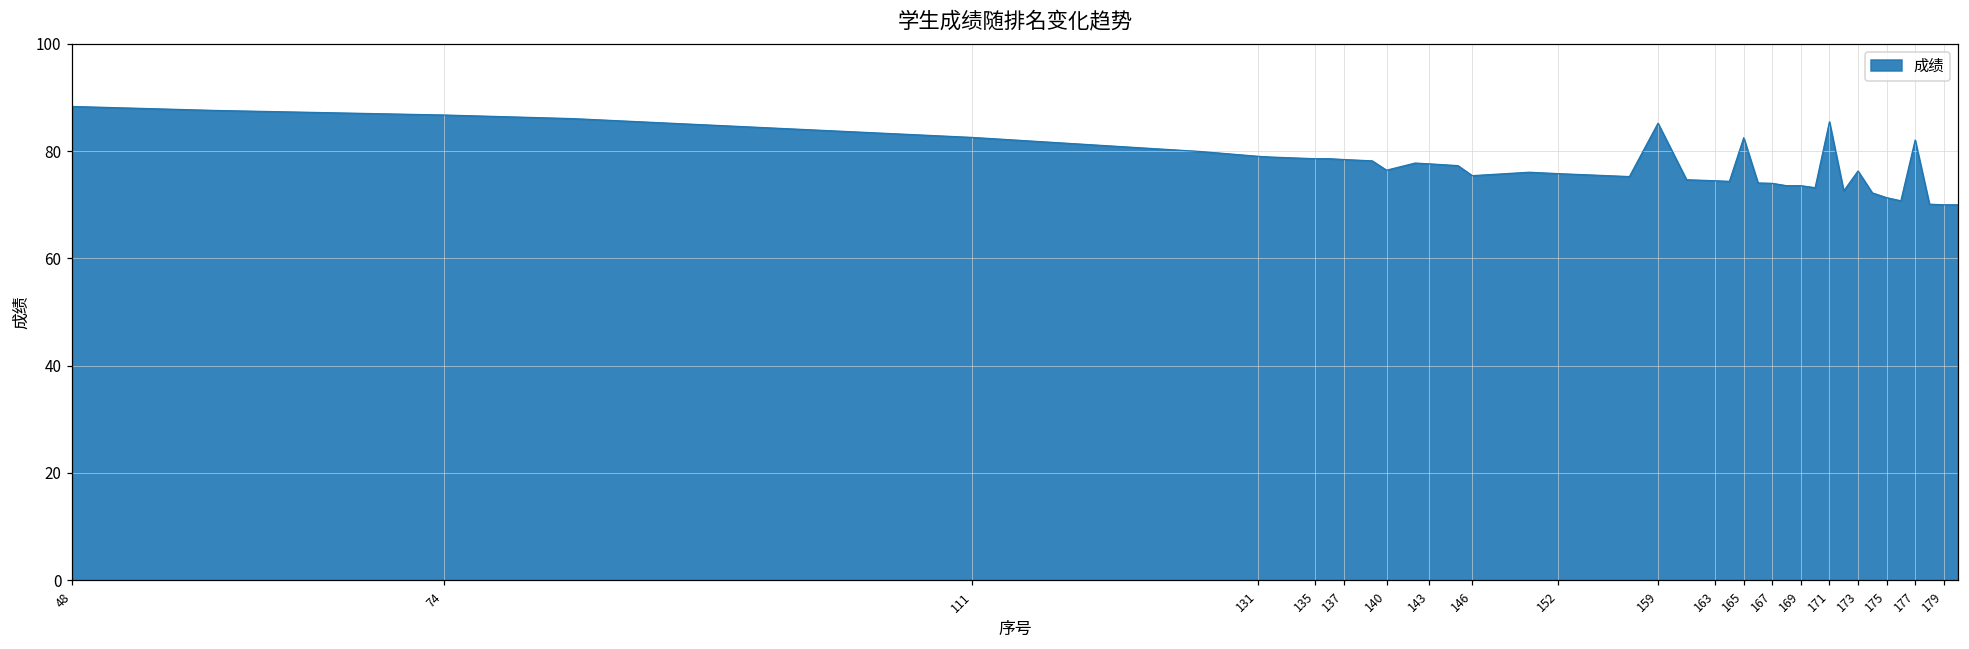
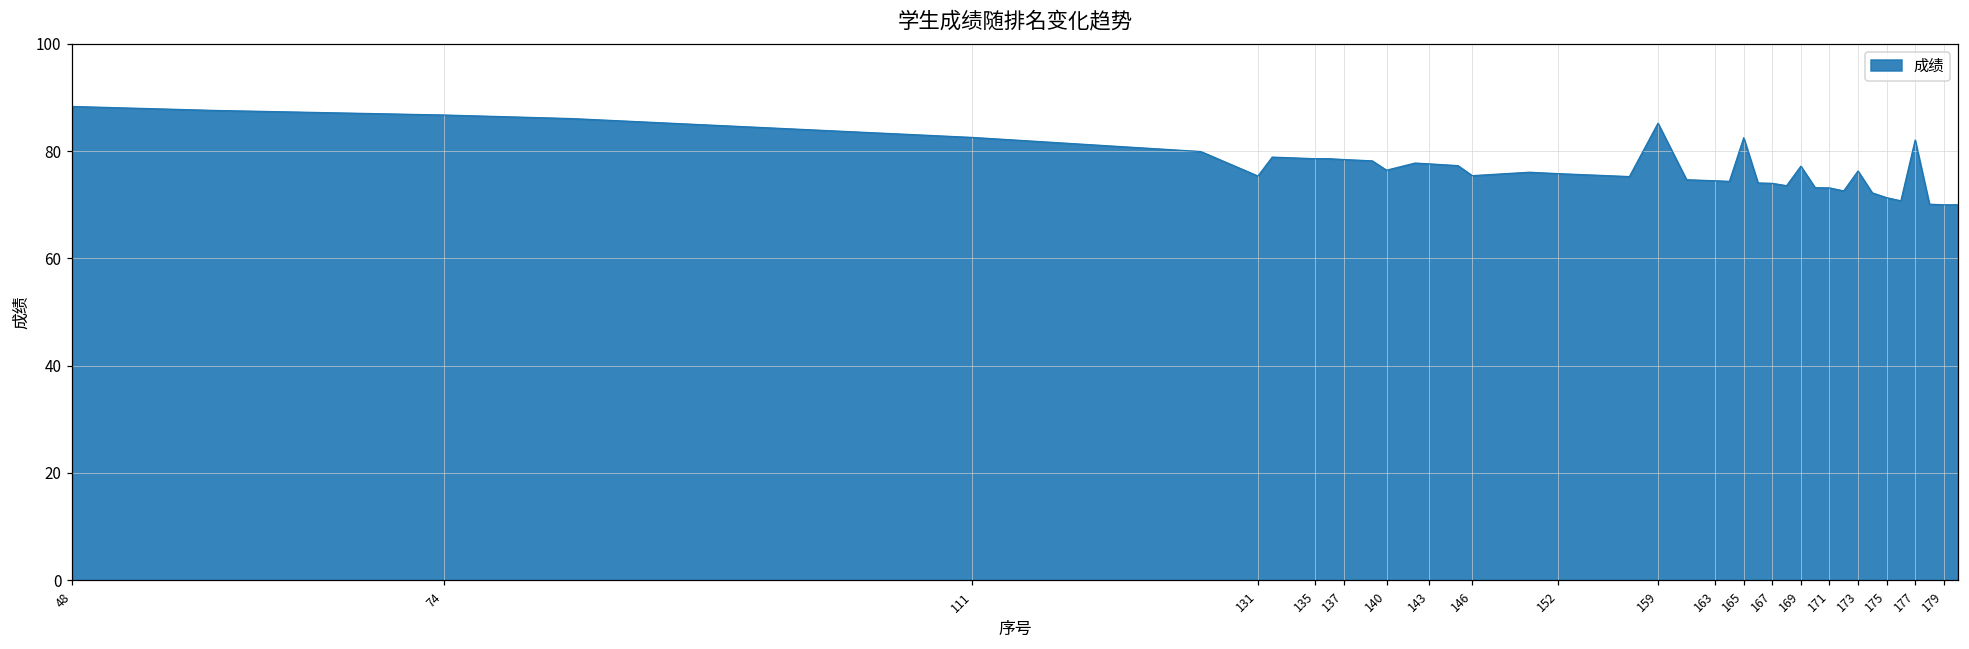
131: 79 -> 75
169: 74 -> 77
171: 85 -> 73
